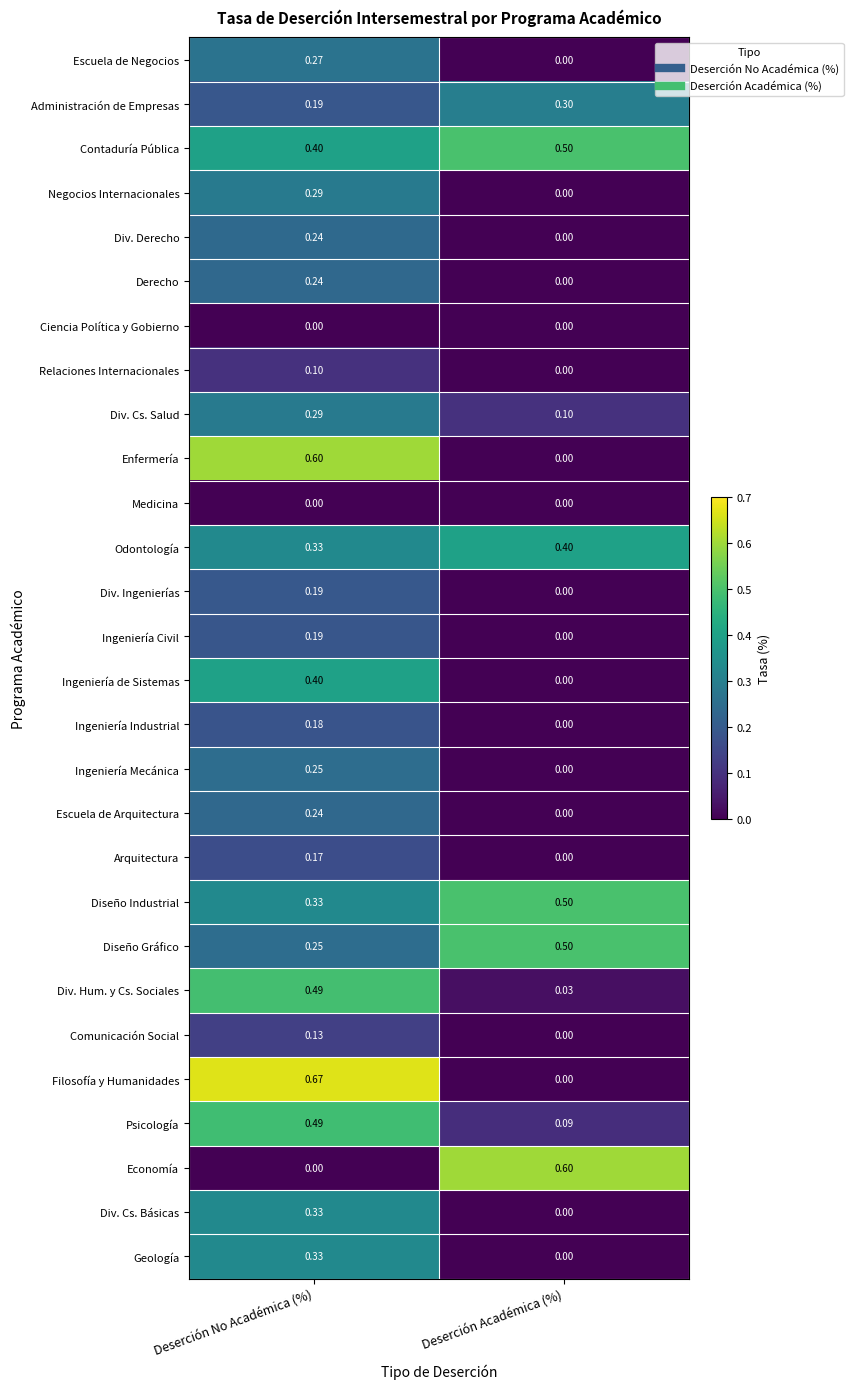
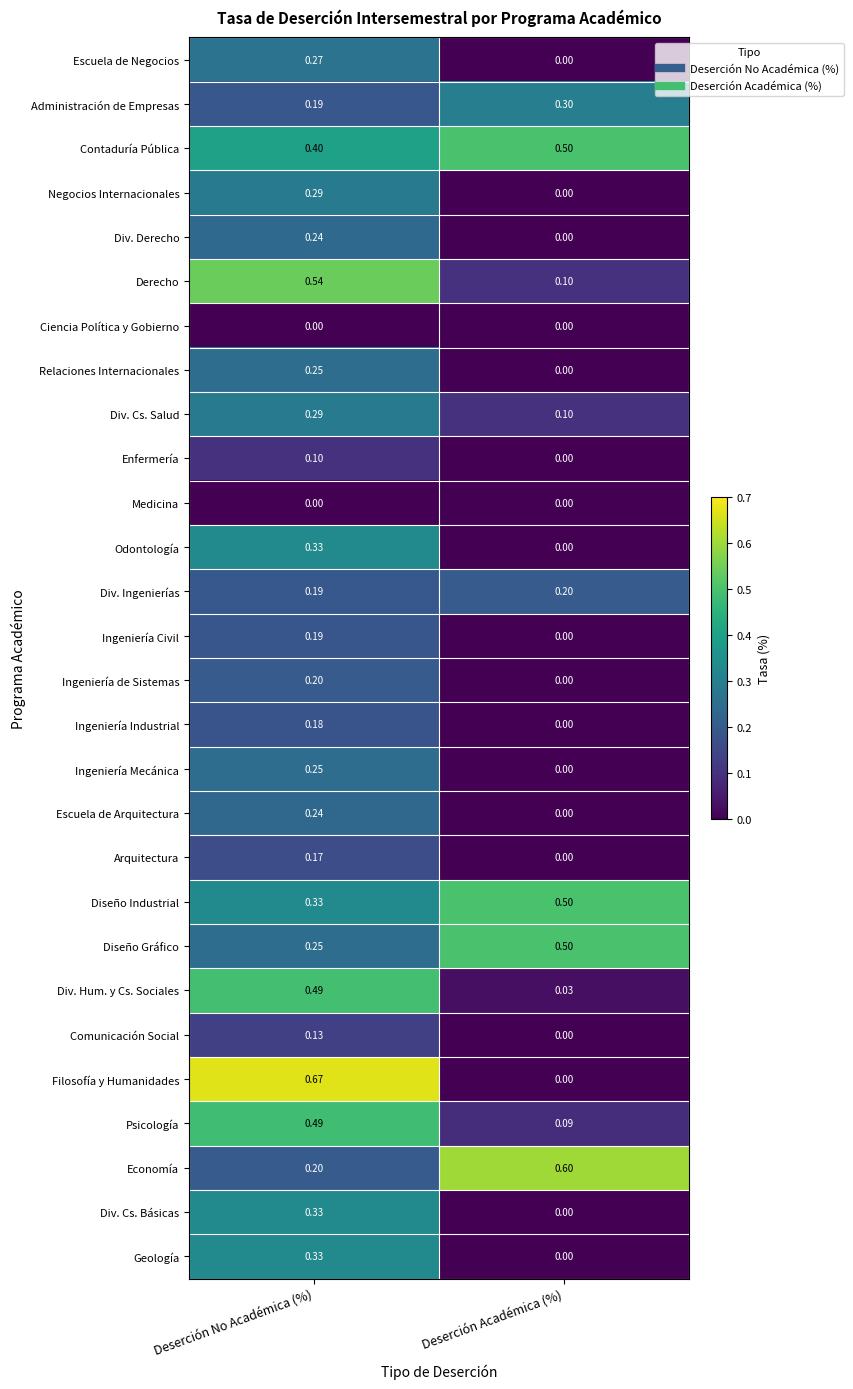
Derecho, Deserción No Académica (%): 0.24 -> 0.54
Derecho, Deserción Académica (%): 0.00 -> 0.10
Relaciones Internacionales, Deserción No Académica (%): 0.10 -> 0.25
Enfermería, Deserción No Académica (%): 0.60 -> 0.10
Odontología, Deserción Académica (%): 0.40 -> 0.00
Div. Ingenierías, Deserción Académica (%): 0.00 -> 0.20
Ingeniería de Sistemas, Deserción No Académica (%): 0.40 -> 0.20
Economía, Deserción No Académica (%): 0.00 -> 0.20
